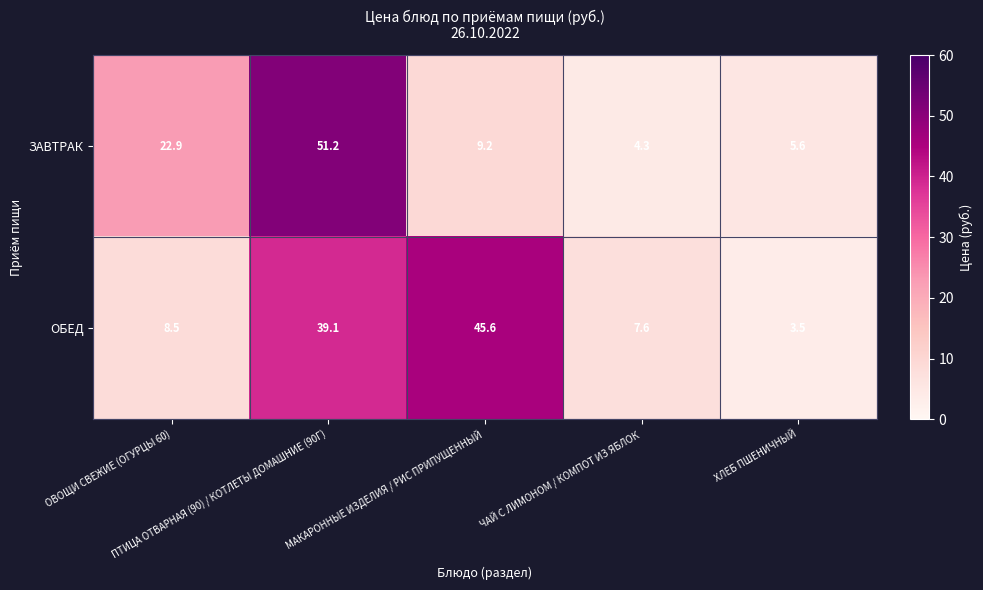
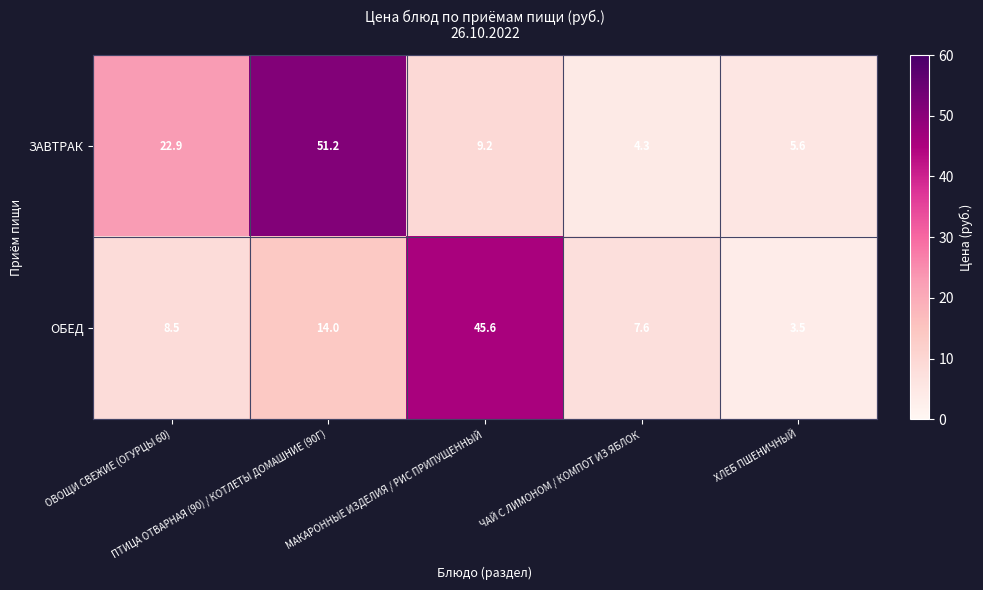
ОБЕД, ПТИЦА ОТВАРНАЯ (90) / КОТЛЕТЫ ДОМАШНИЕ (90Г): 39.1 -> 14.0
